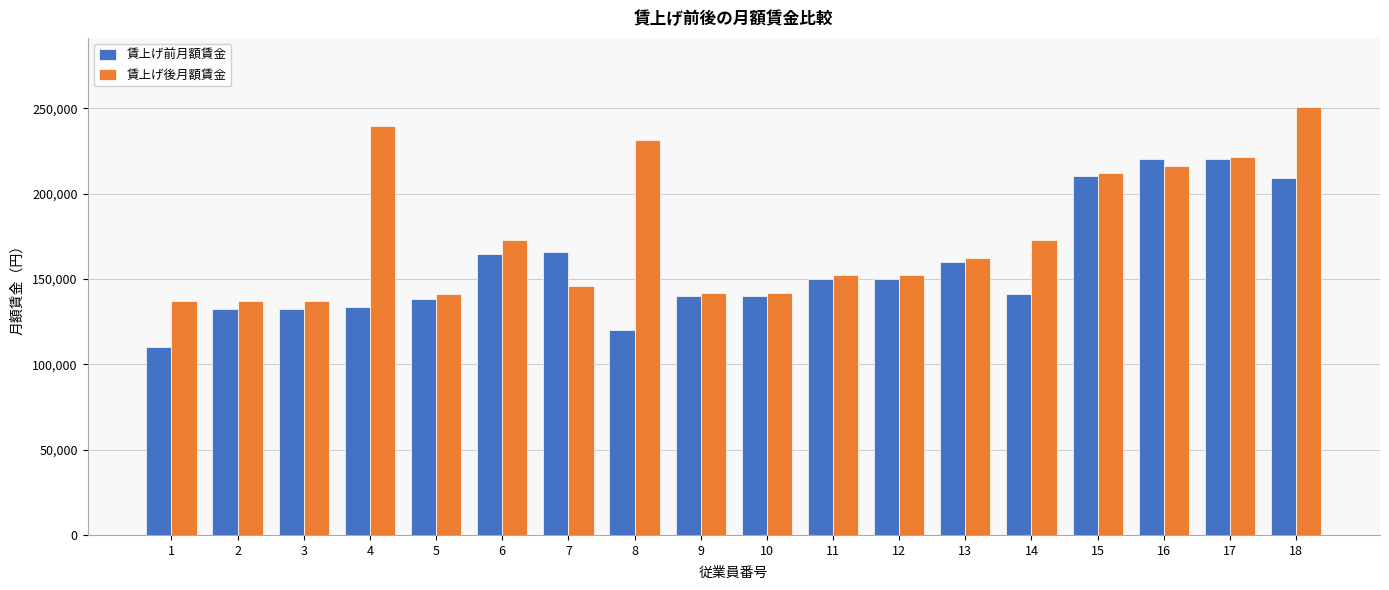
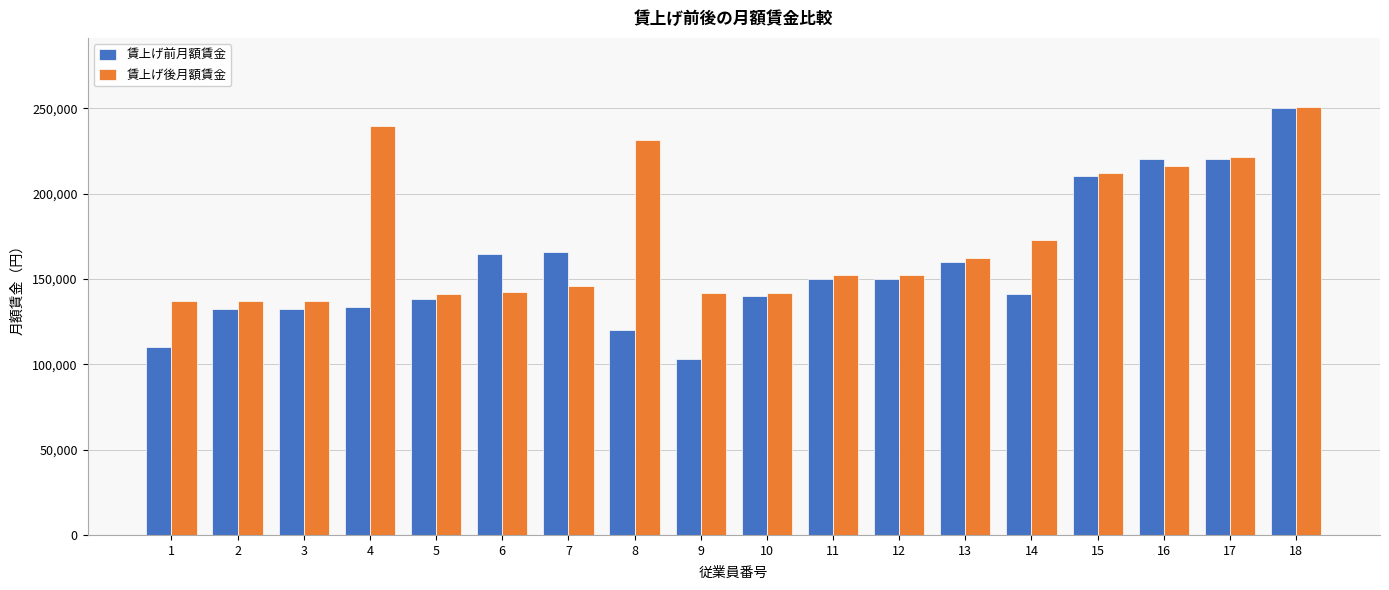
賃上げ後月額賃金, 6: 173,000 -> 143,000
賃上げ前月額賃金, 9: 140,000 -> 103,000
賃上げ前月額賃金, 18: 209,000 -> 250,000
